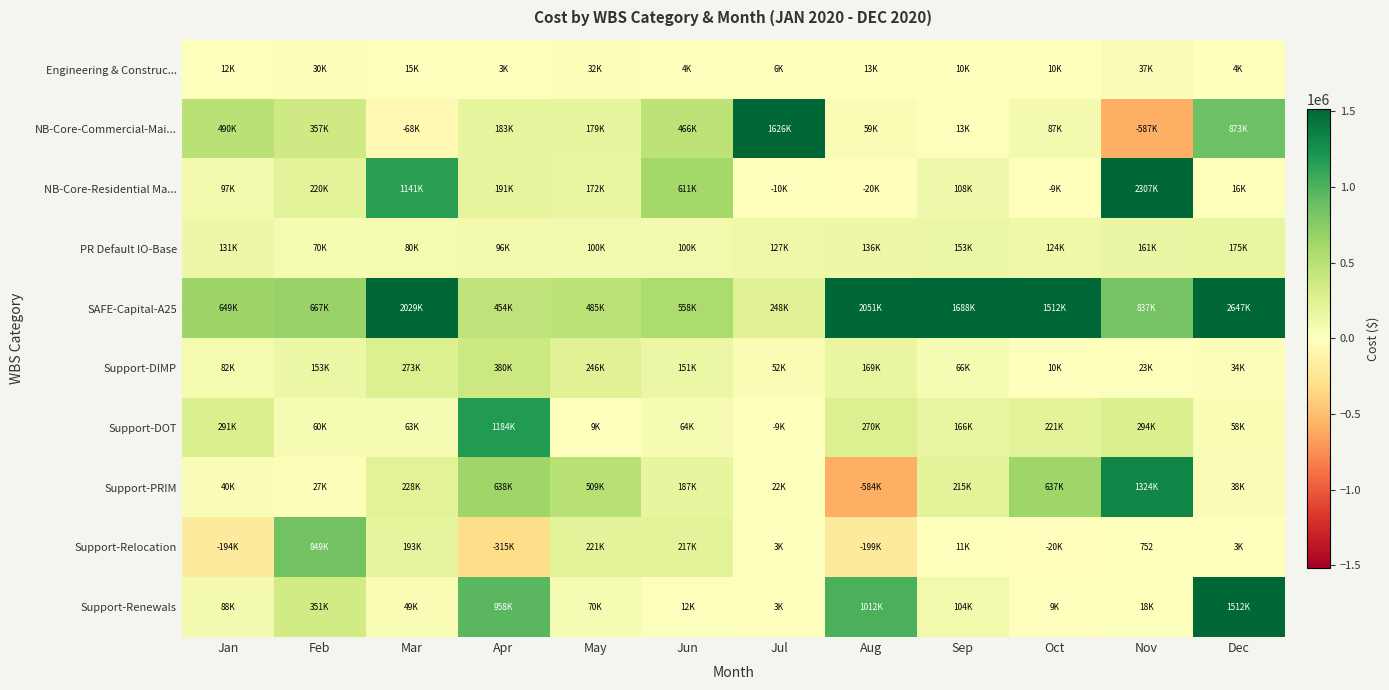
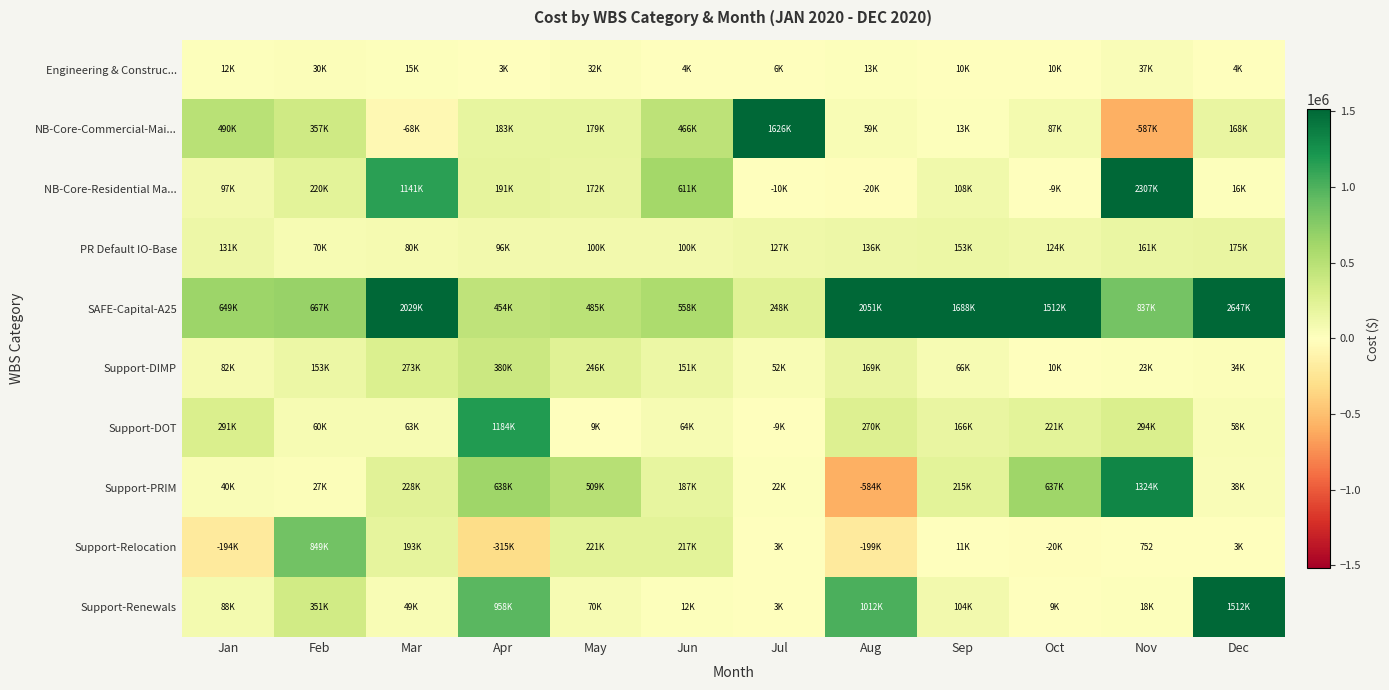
NB-Core-Commercial-Mai..., Dec: 873K -> 168K
